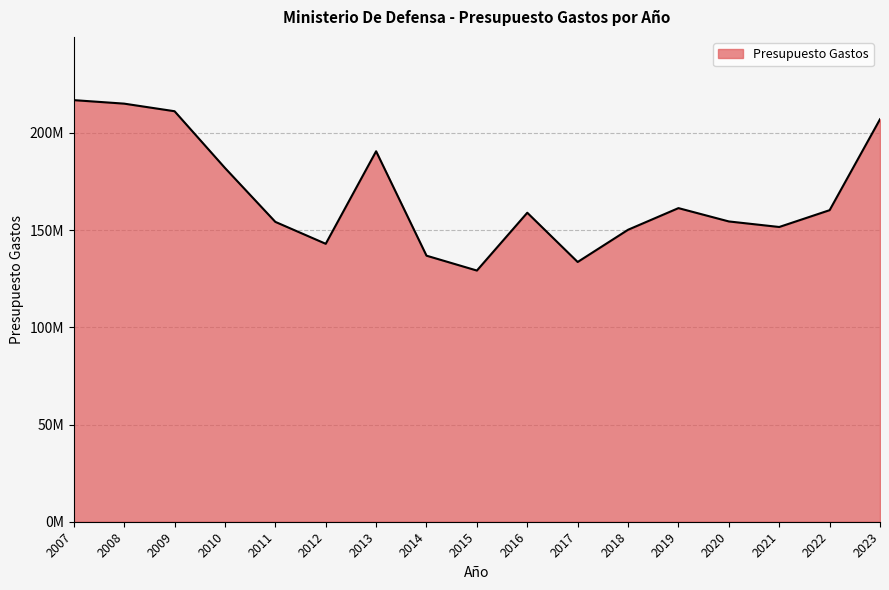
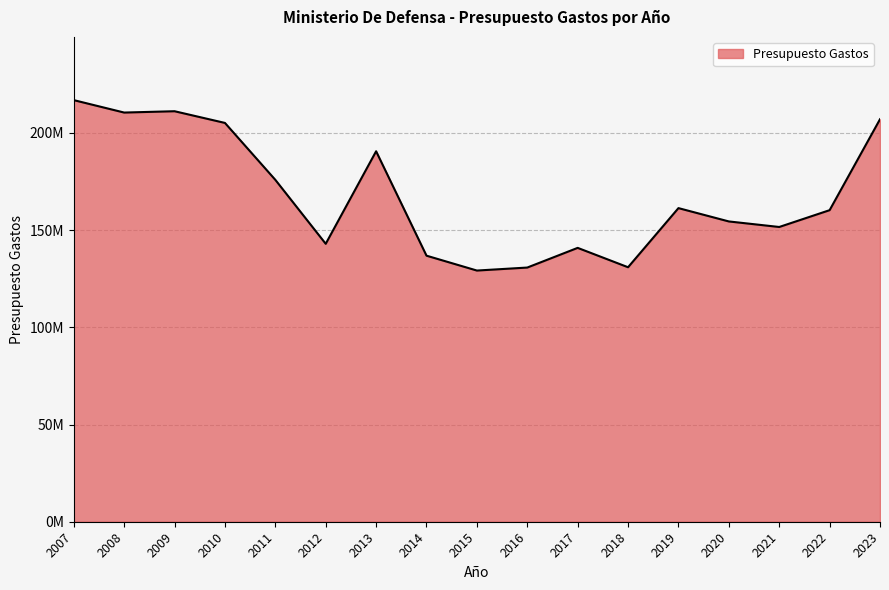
2008: 215000000 -> 210000000
2010: 182000000 -> 205000000
2011: 154000000 -> 176000000
2016: 159000000 -> 131000000
2017: 134000000 -> 141000000
2018: 150000000 -> 131000000
